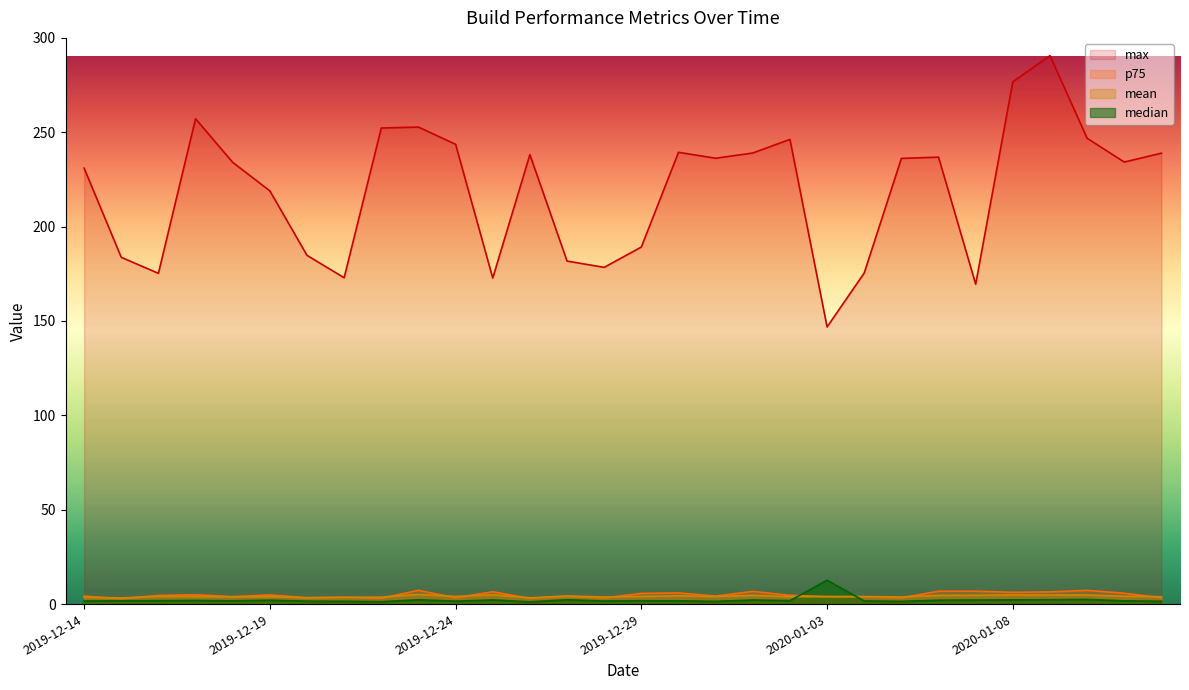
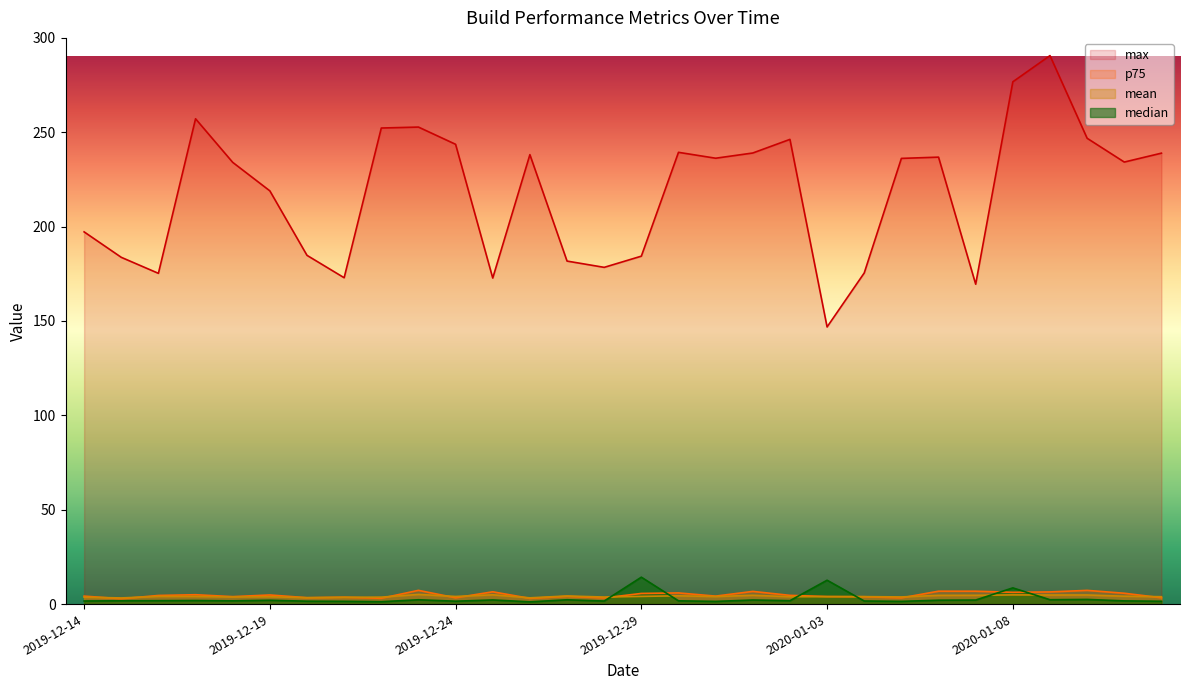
max, 2019-12-14: 231 -> 197
max, 2019-12-29: 189 -> 184
median, 2019-12-29: 2 -> 14
median, 2020-01-08: 2 -> 9
